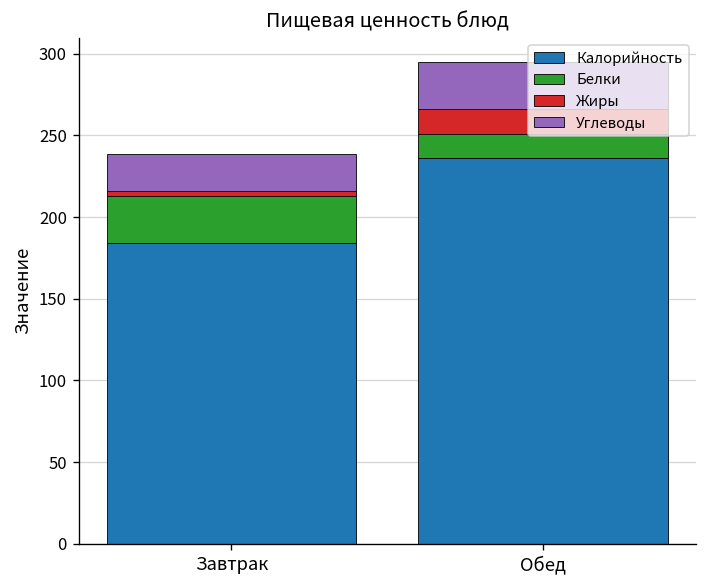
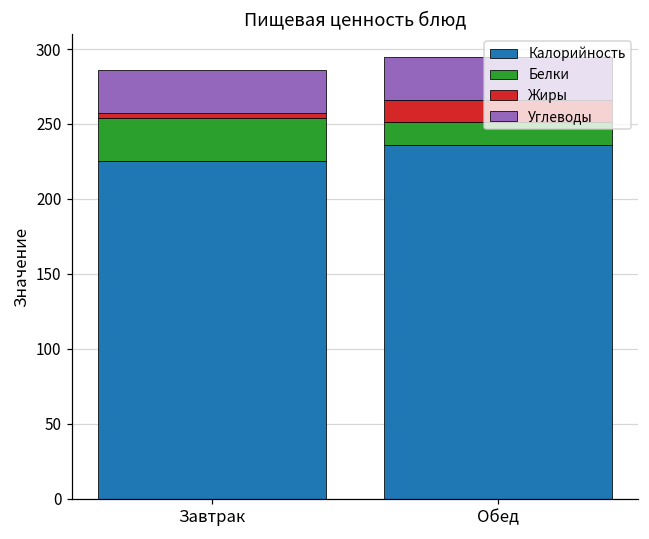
Калорийность, Завтрак: 184 -> 225
Углеводы, Завтрак: 22 -> 29
